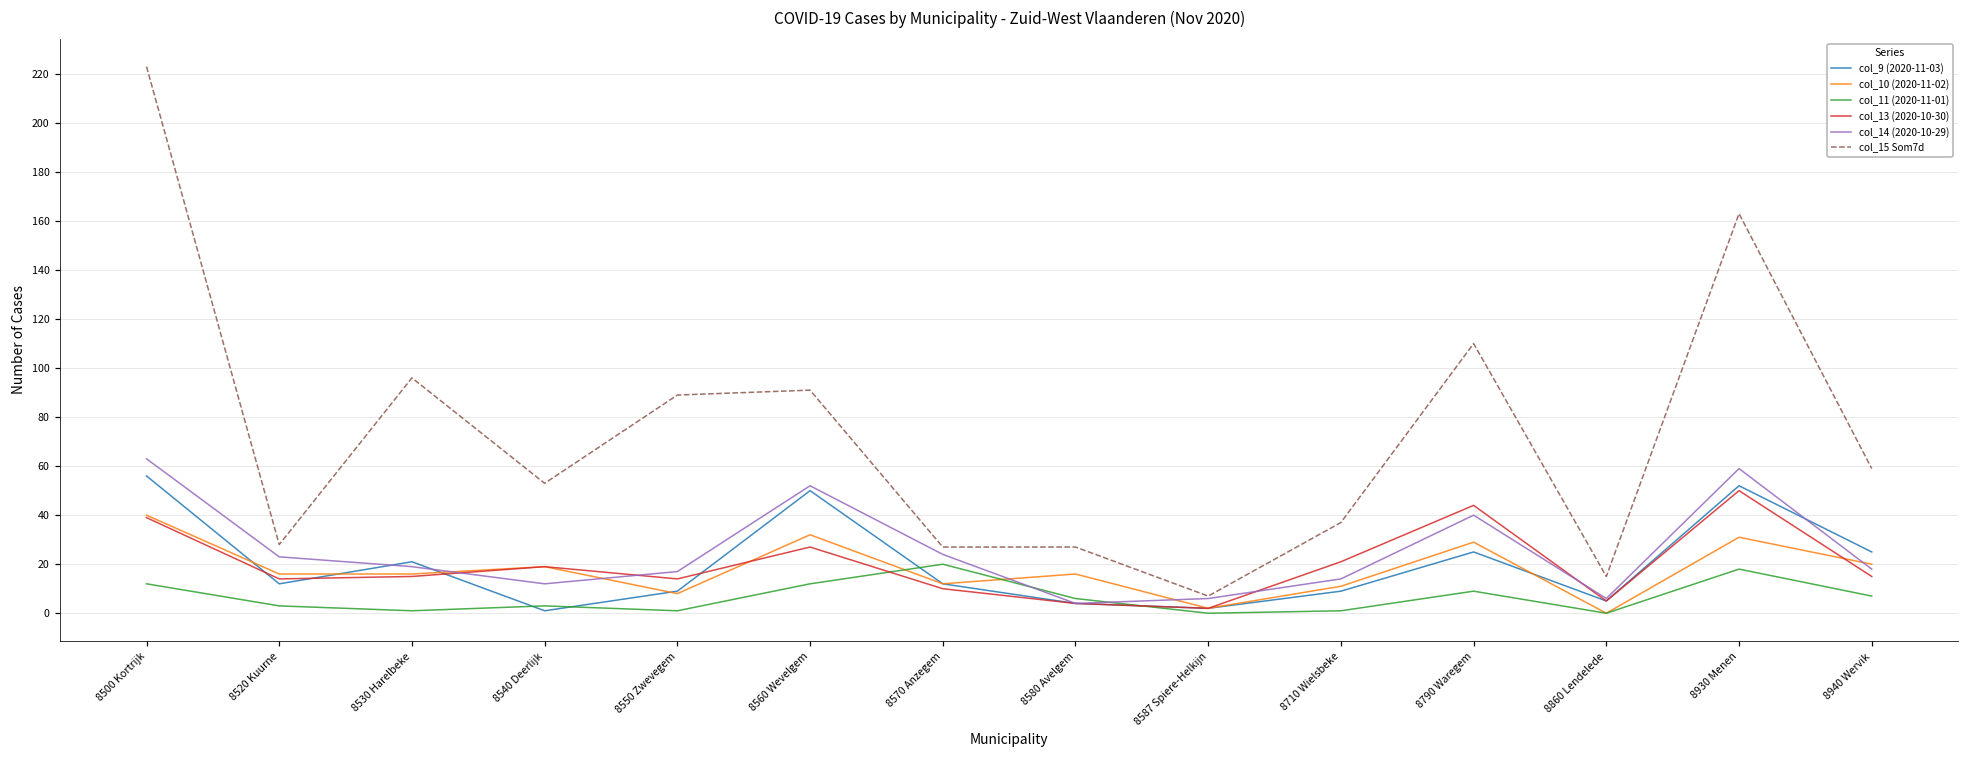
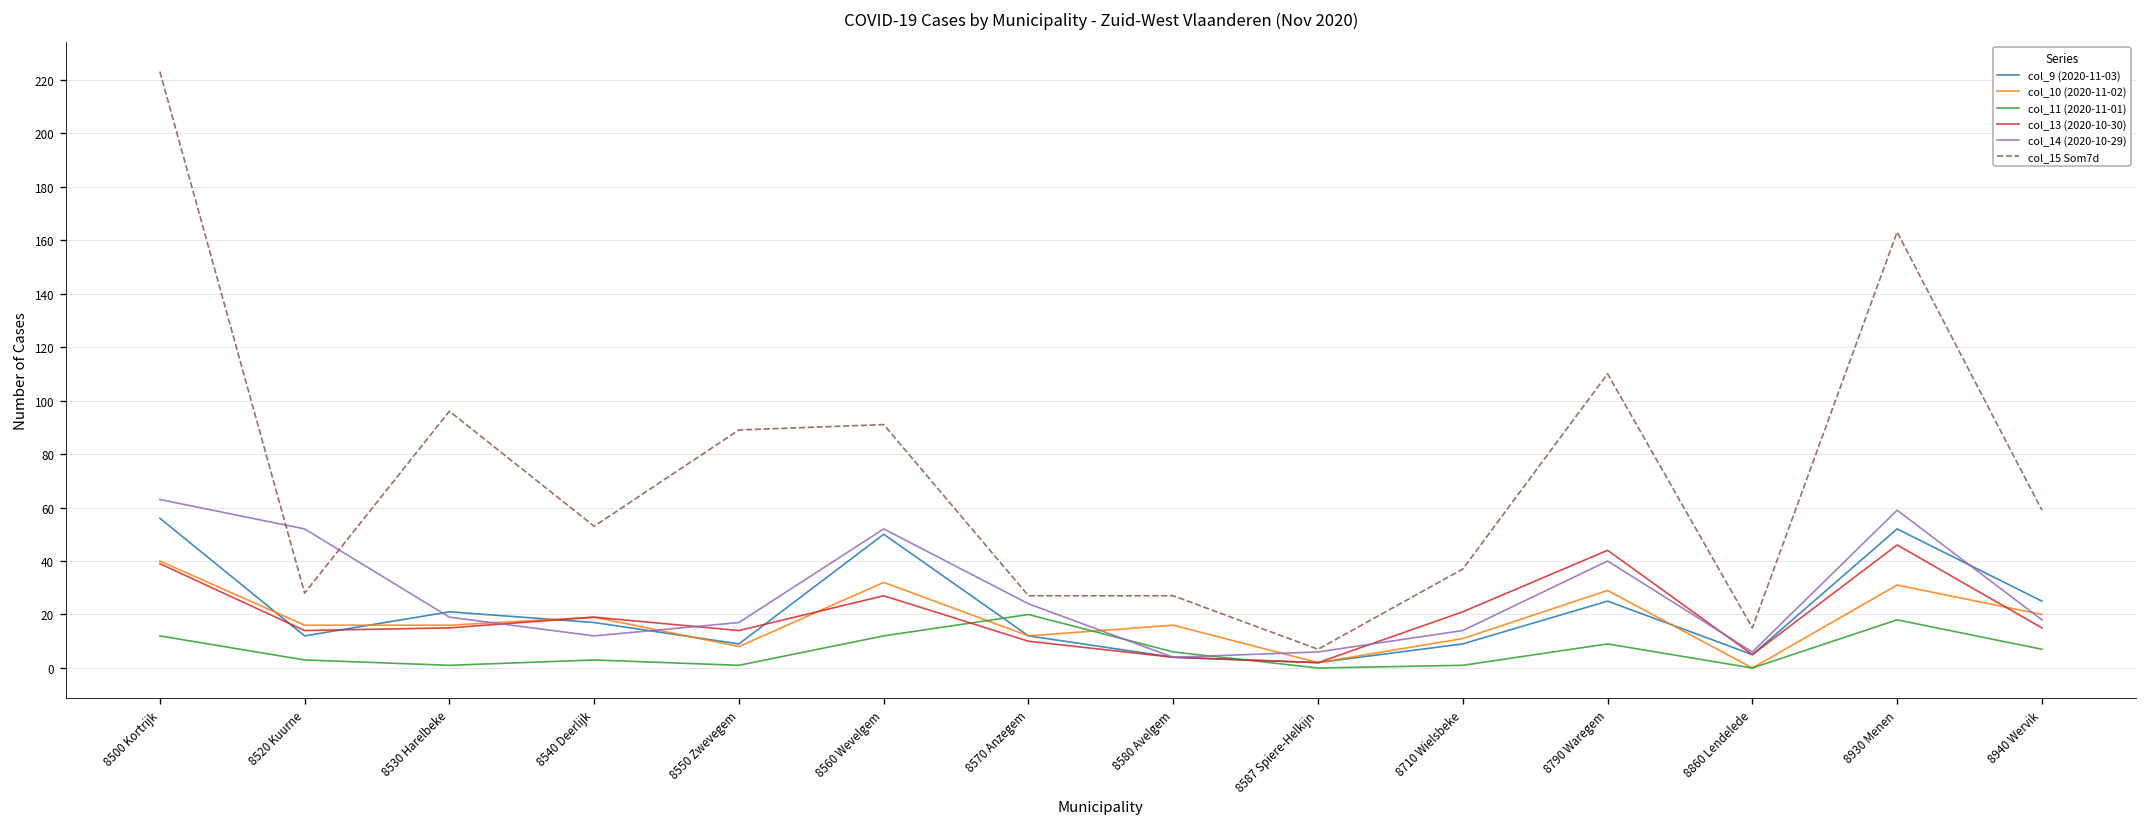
col_14 (2020-10-29), 8520 Kuurne: 23 -> 52
col_9 (2020-11-03), 8540 Deerlijk: 1 -> 17
col_13 (2020-10-30), 8930 Menen: 50 -> 46
